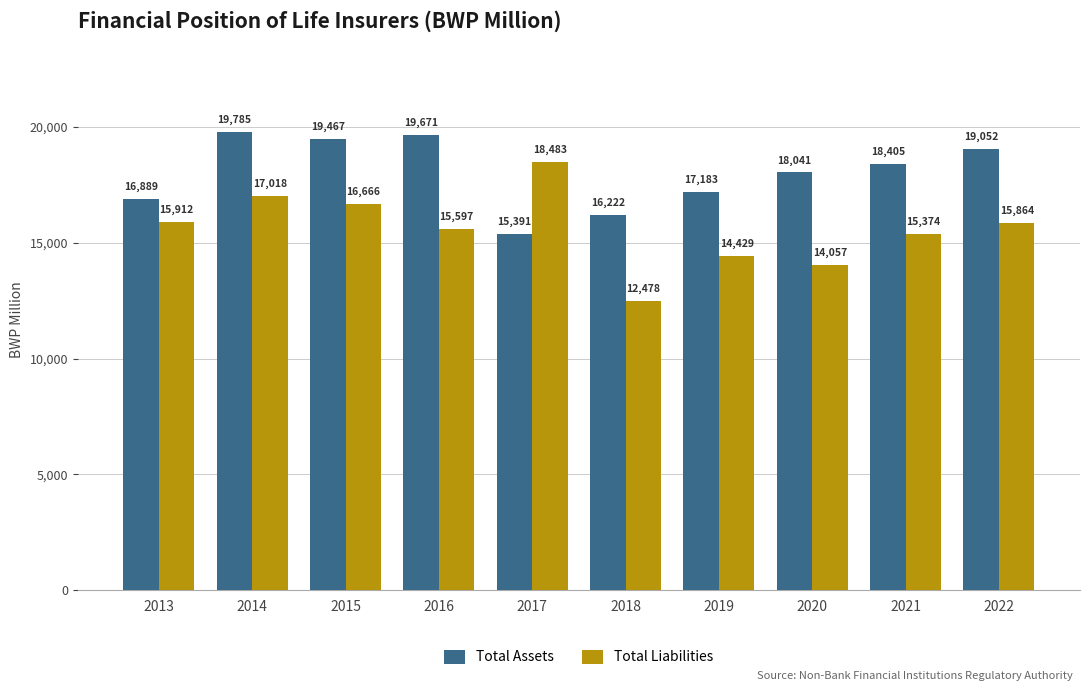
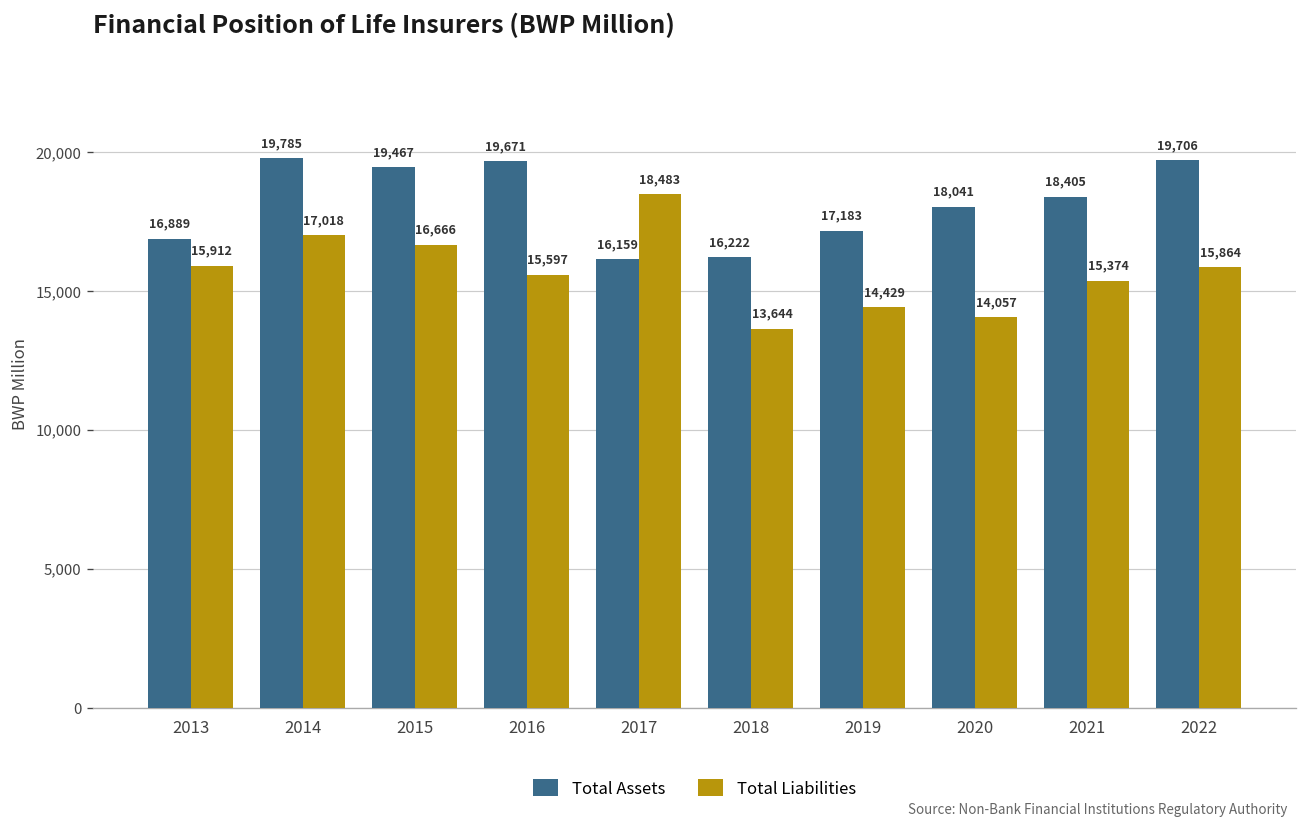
Total Assets, 2017: 15,391 -> 16,159
Total Liabilities, 2018: 12,478 -> 13,644
Total Assets, 2022: 19,052 -> 19,706
